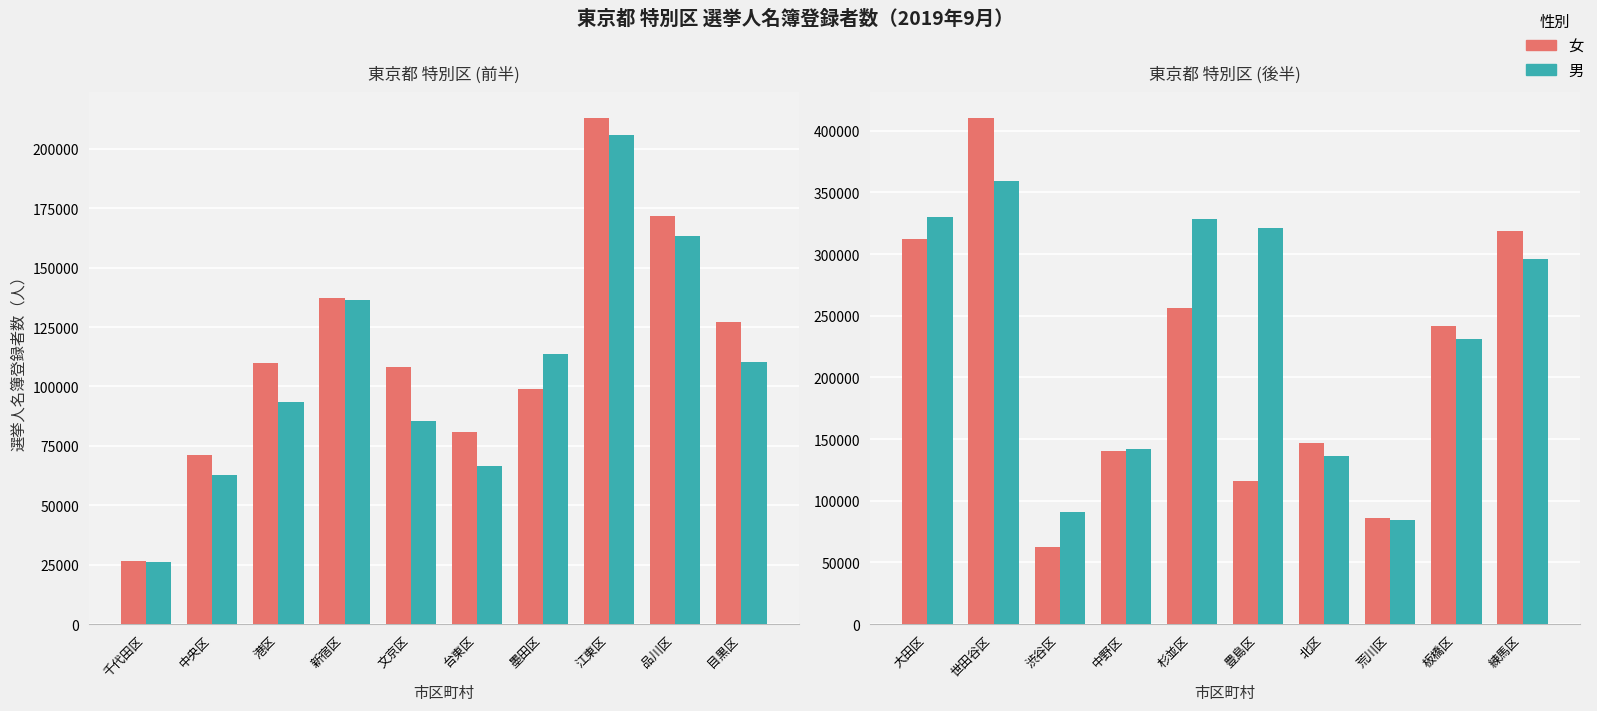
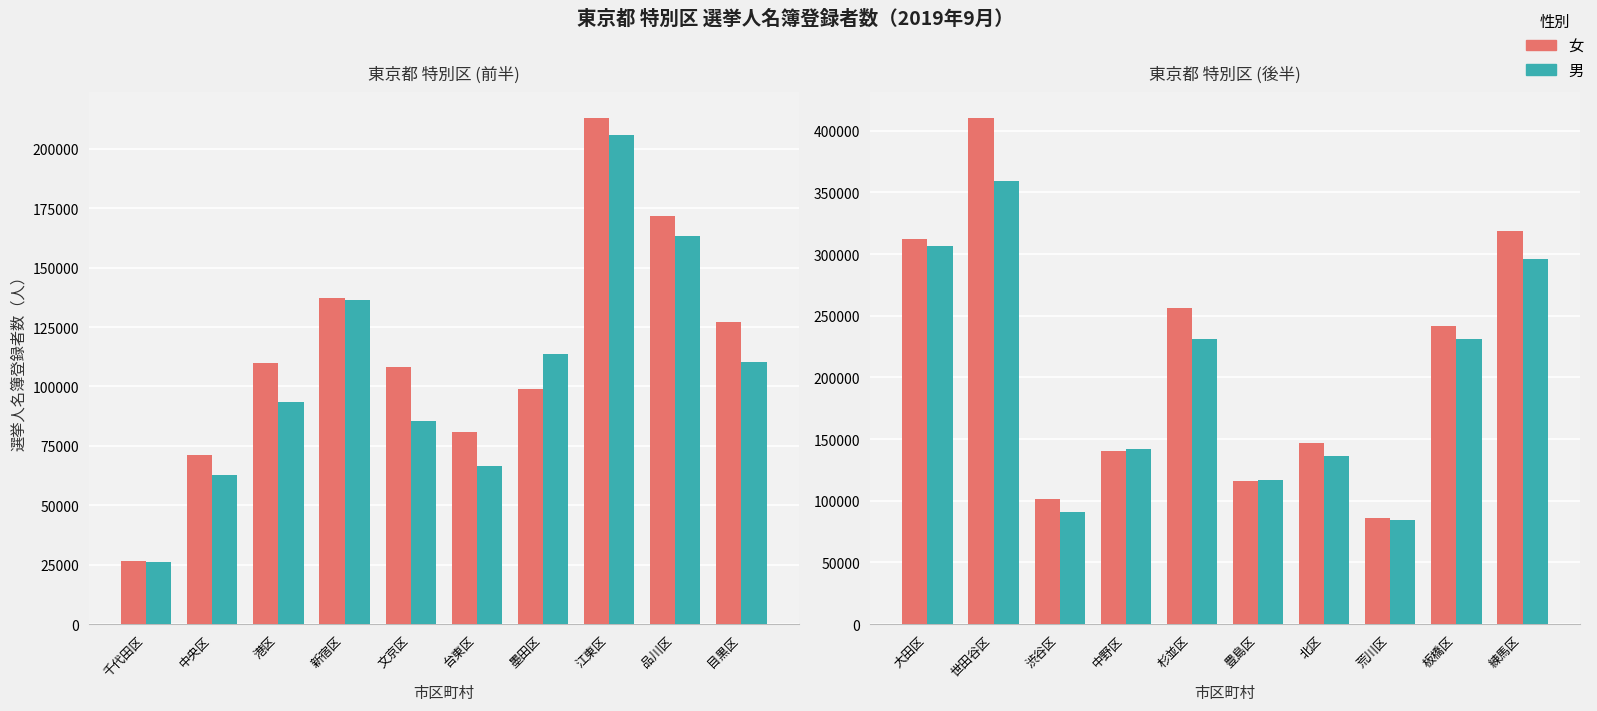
東京都 特別区 (後半), 男, 大田区: 330000 -> 307000
東京都 特別区 (後半), 女, 渋谷区: 63000 -> 101000
東京都 特別区 (後半), 男, 杉並区: 329000 -> 231000
東京都 特別区 (後半), 男, 豊島区: 321000 -> 117000
